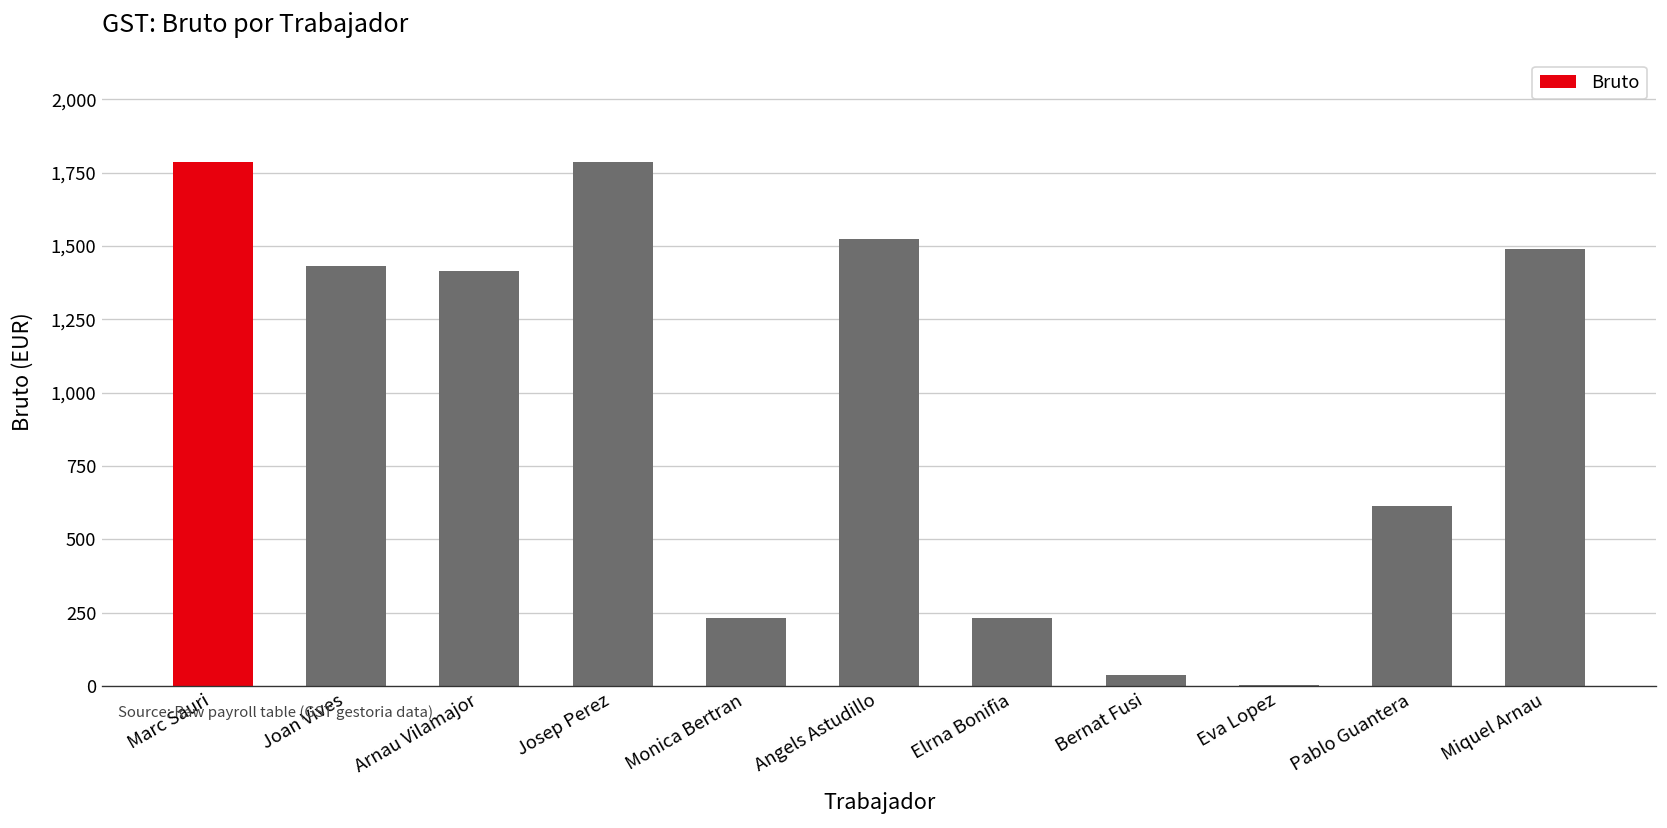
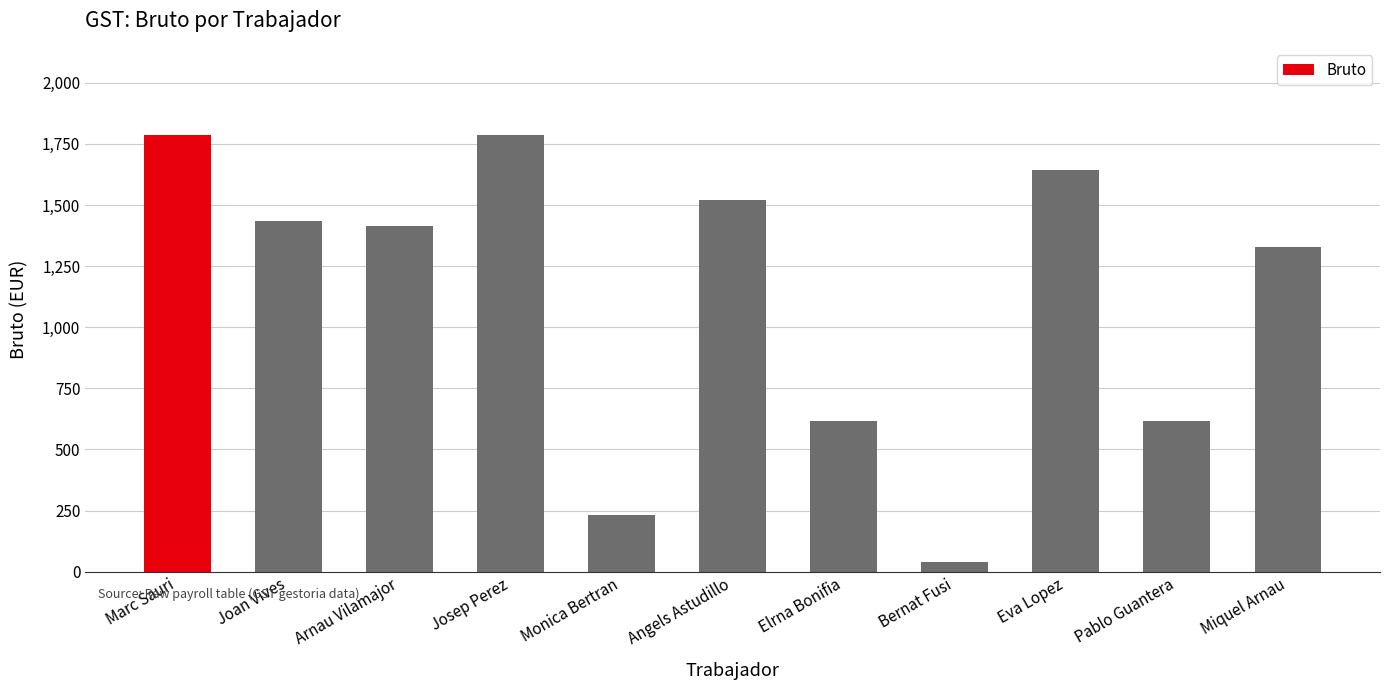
Elrna Bonifia: 230 -> 610
Eva Lopez: 0 -> 1,640
Miquel Arnau: 1,490 -> 1,330
